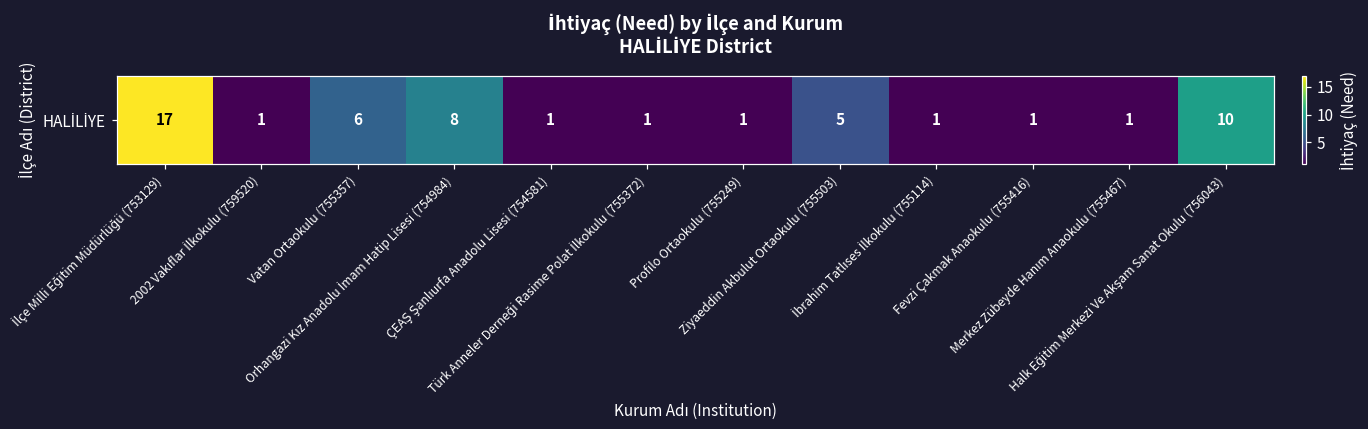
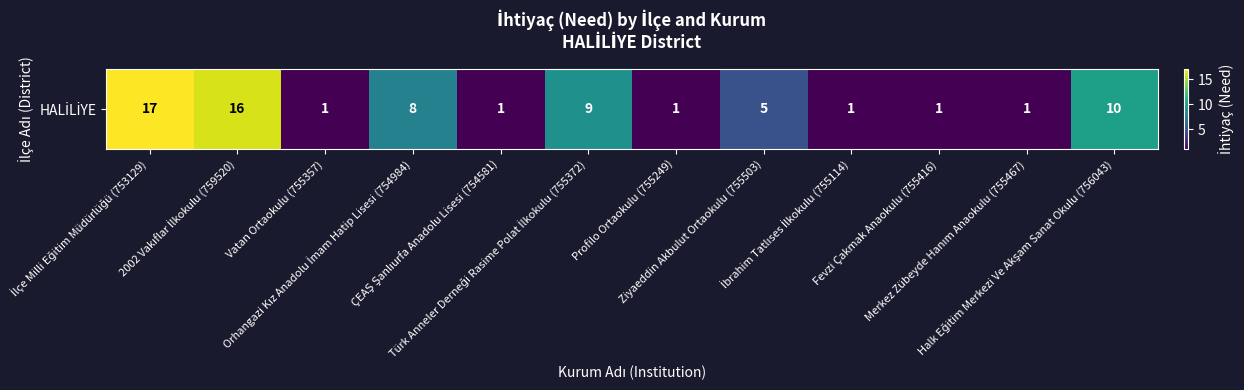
HALİLİYE, 2002 Vakıflar İlkokulu (759520): 1 -> 16
HALİLİYE, Vatan Ortaokulu (755357): 6 -> 1
HALİLİYE, Türk Anneler Derneği Rasime Polat İlkokulu (755372): 1 -> 9
